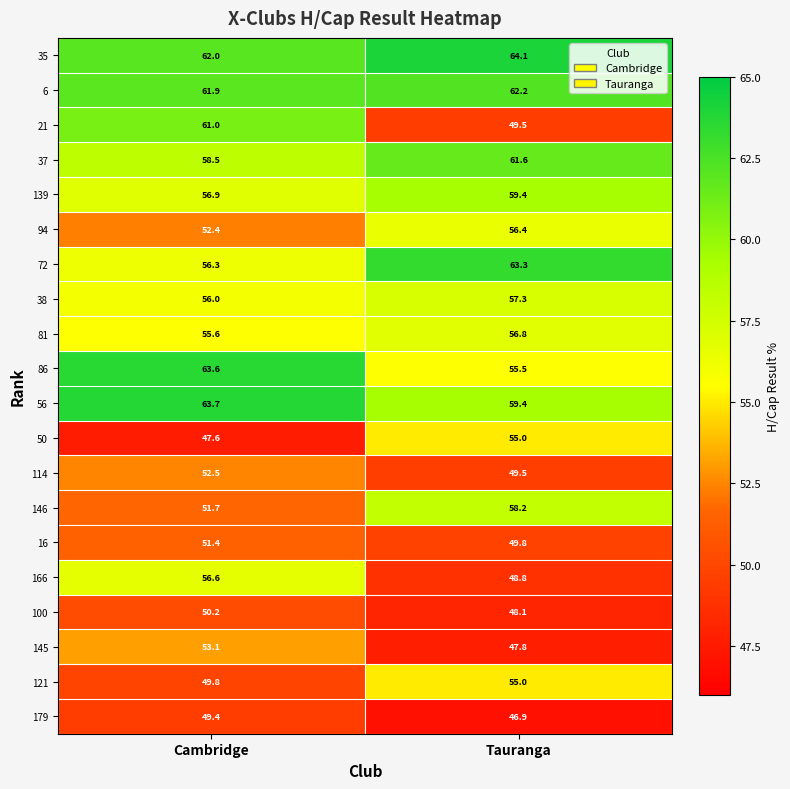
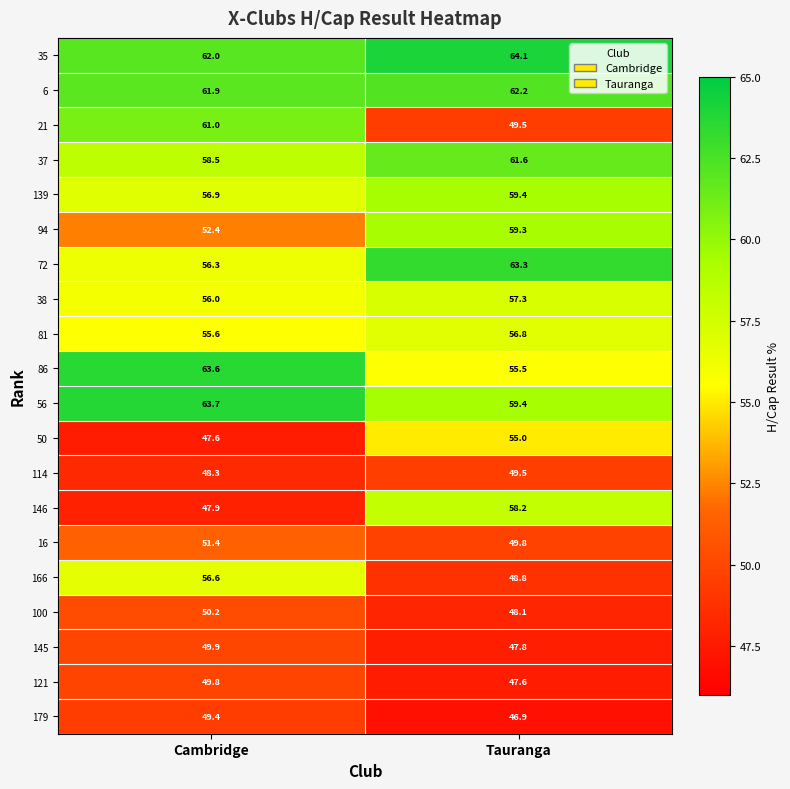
94, Tauranga: 56.4 -> 59.3
114, Cambridge: 52.5 -> 48.3
146, Cambridge: 51.7 -> 47.9
145, Cambridge: 53.1 -> 49.9
121, Tauranga: 55.0 -> 47.6
